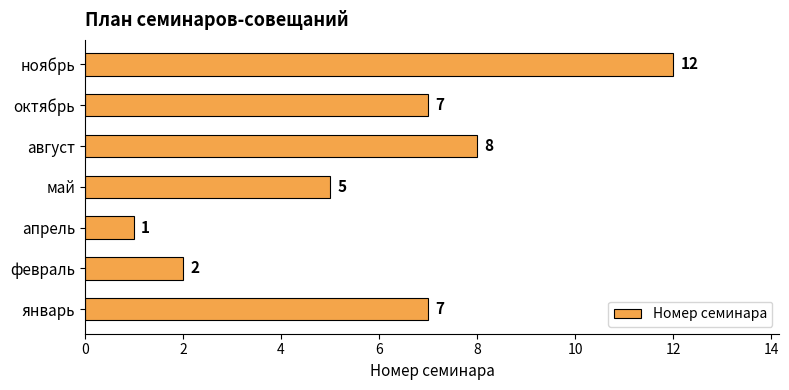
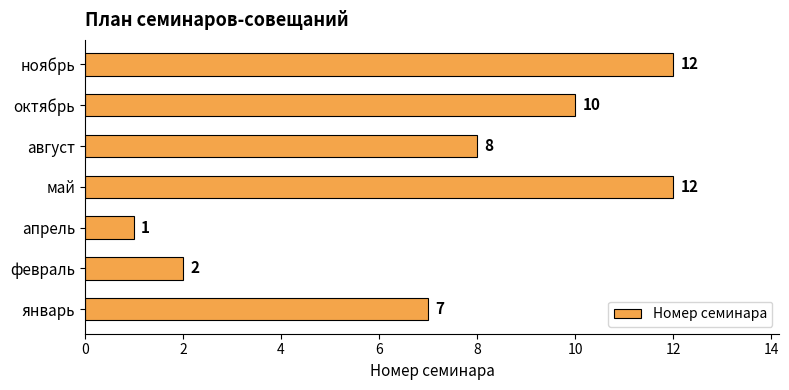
октябрь: 7 -> 10
май: 5 -> 12
